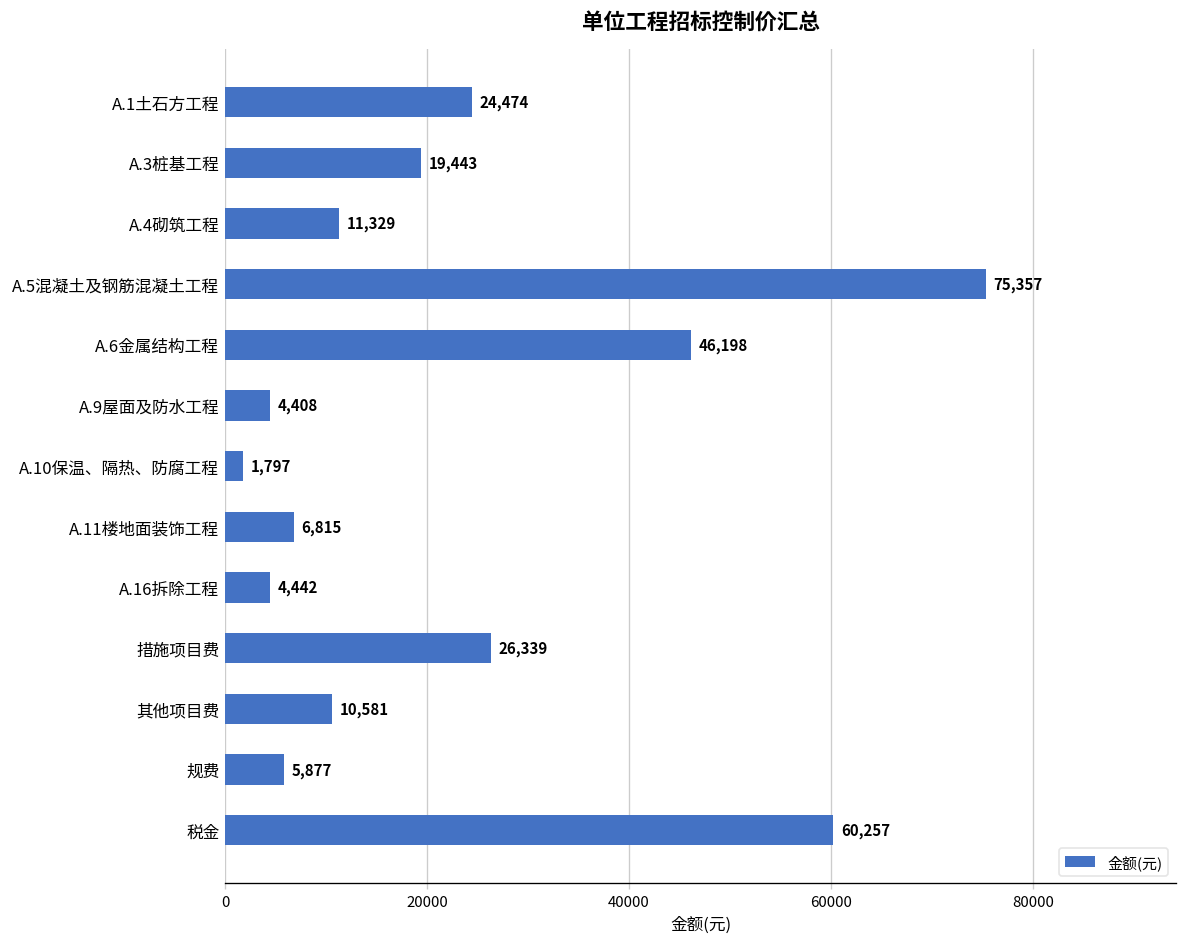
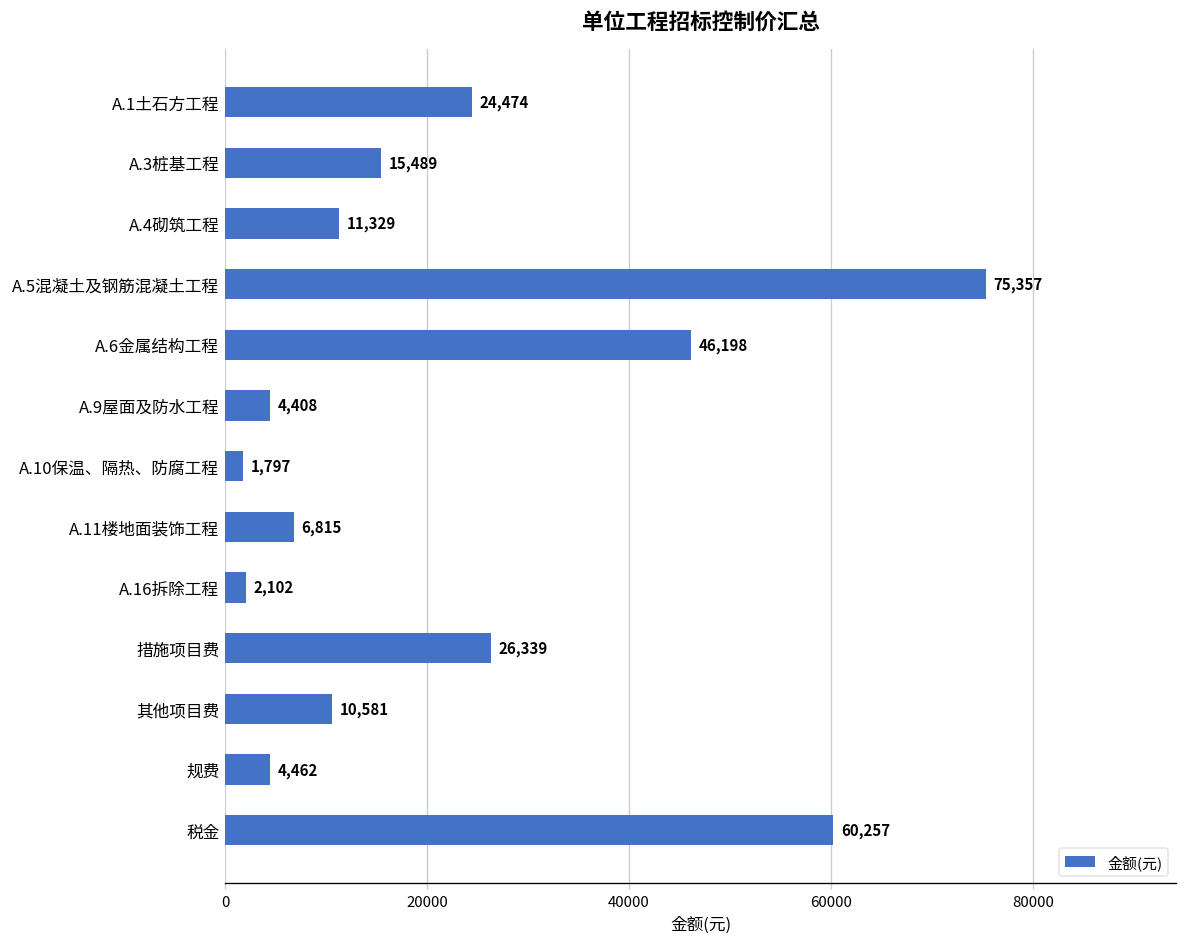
A.3桩基工程: 19,443 -> 15,489
A.16拆除工程: 4,442 -> 2,102
规费: 5,877 -> 4,462
